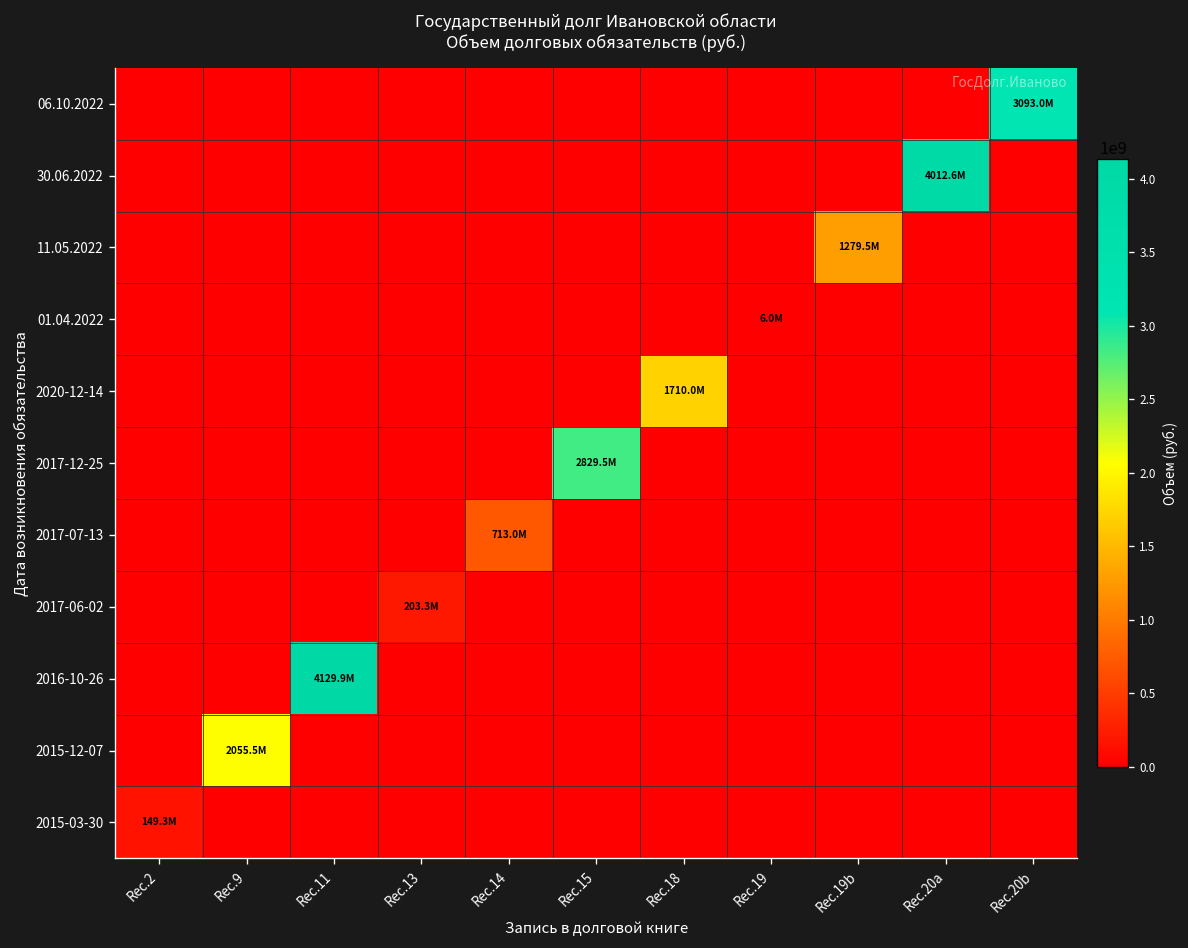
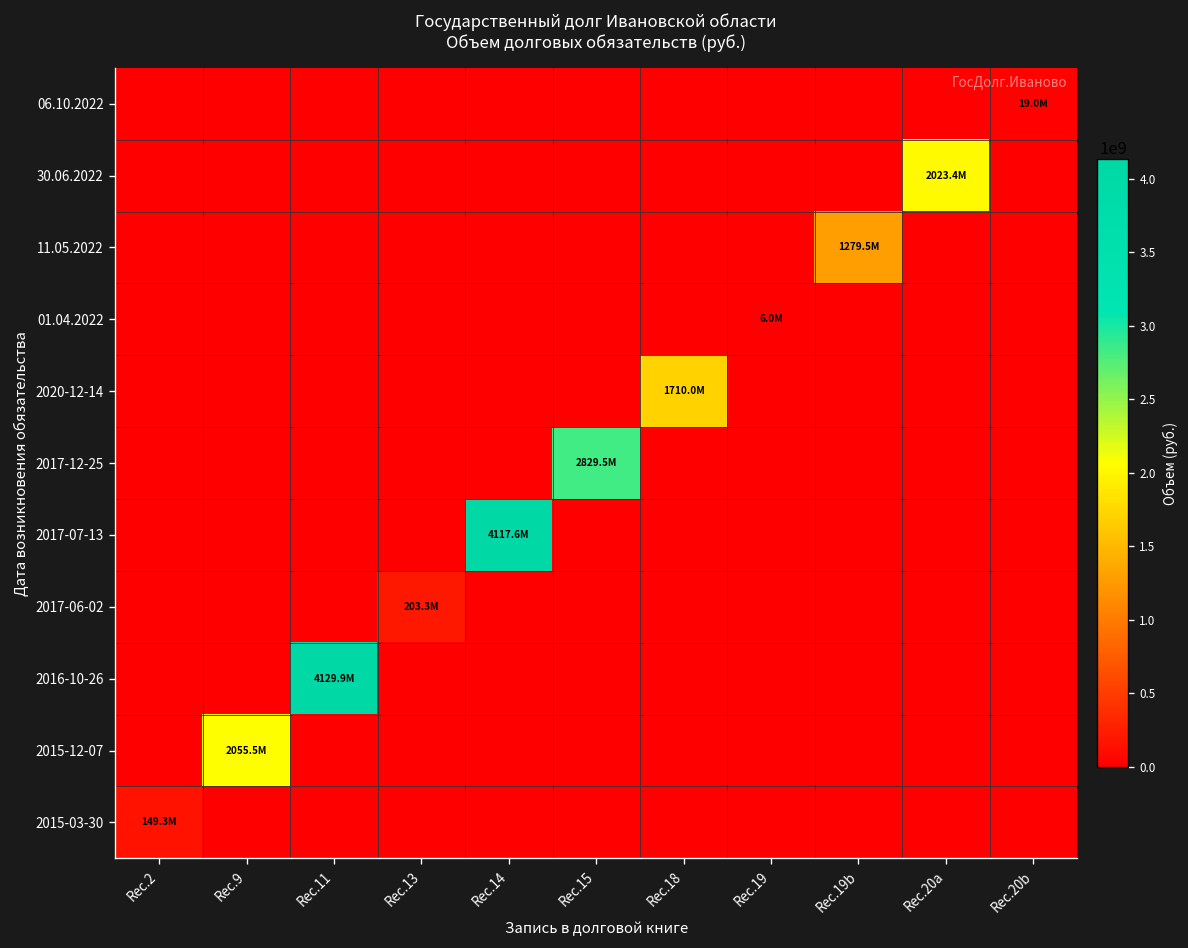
06.10.2022, Rec.20b: 3093.0M -> 19.0M
30.06.2022, Rec.20a: 4012.6M -> 2023.4M
2017-07-13, Rec.14: 713.0M -> 4117.6M
